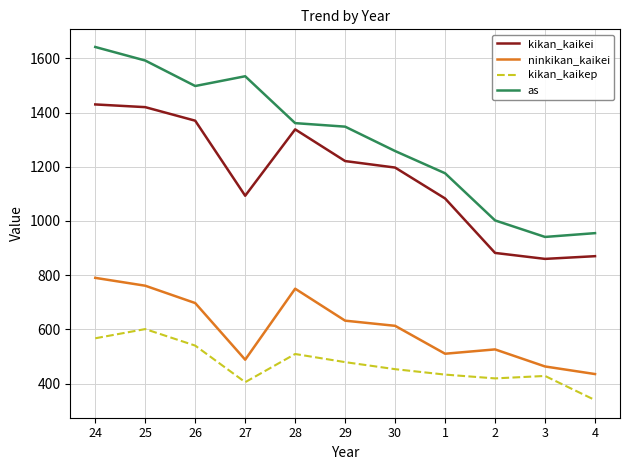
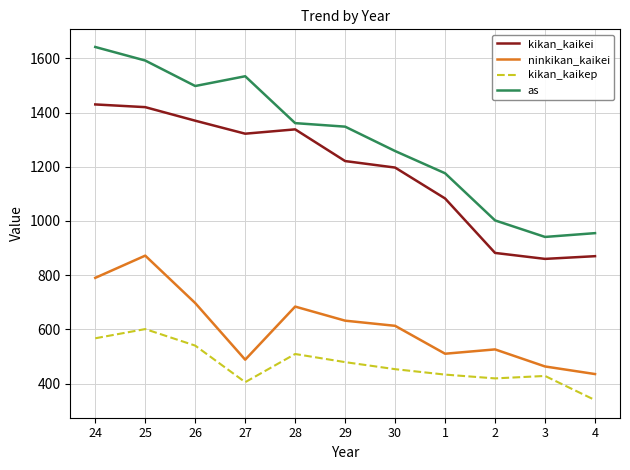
ninkikan_kaikei, 25: 760 -> 870
kikan_kaikei, 27: 1090 -> 1320
ninkikan_kaikei, 28: 750 -> 680
